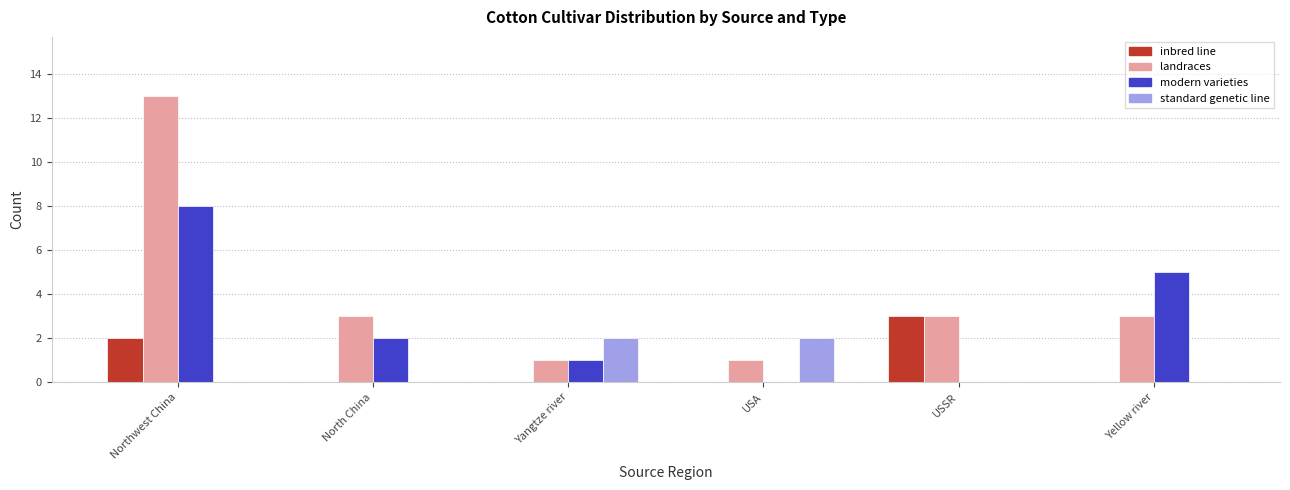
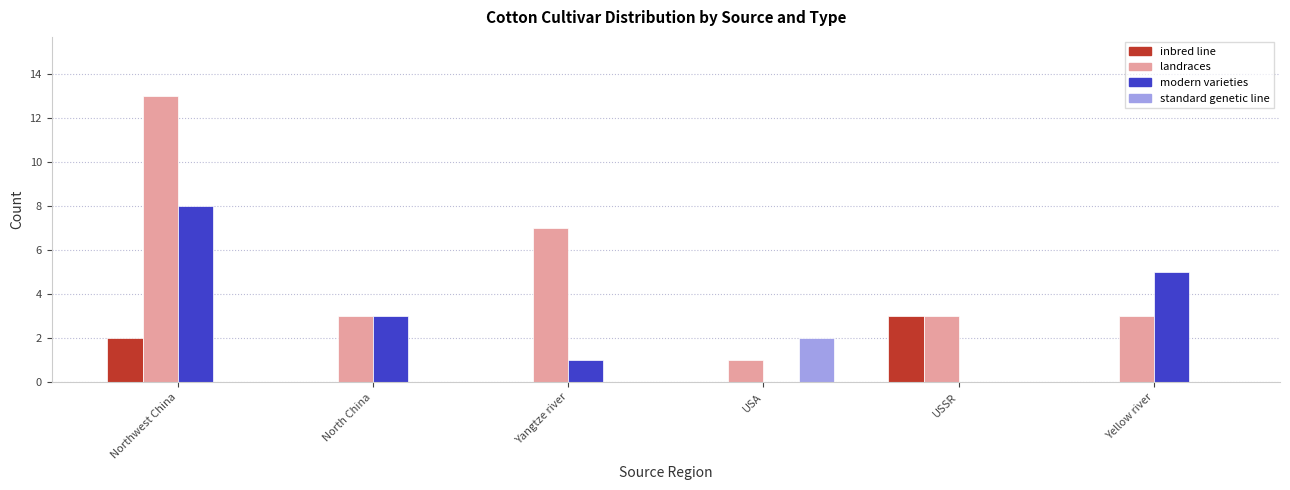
modern varieties, North China: 2 -> 3
landraces, Yangtze river: 1 -> 7
standard genetic line, Yangtze river: 2 -> 0
